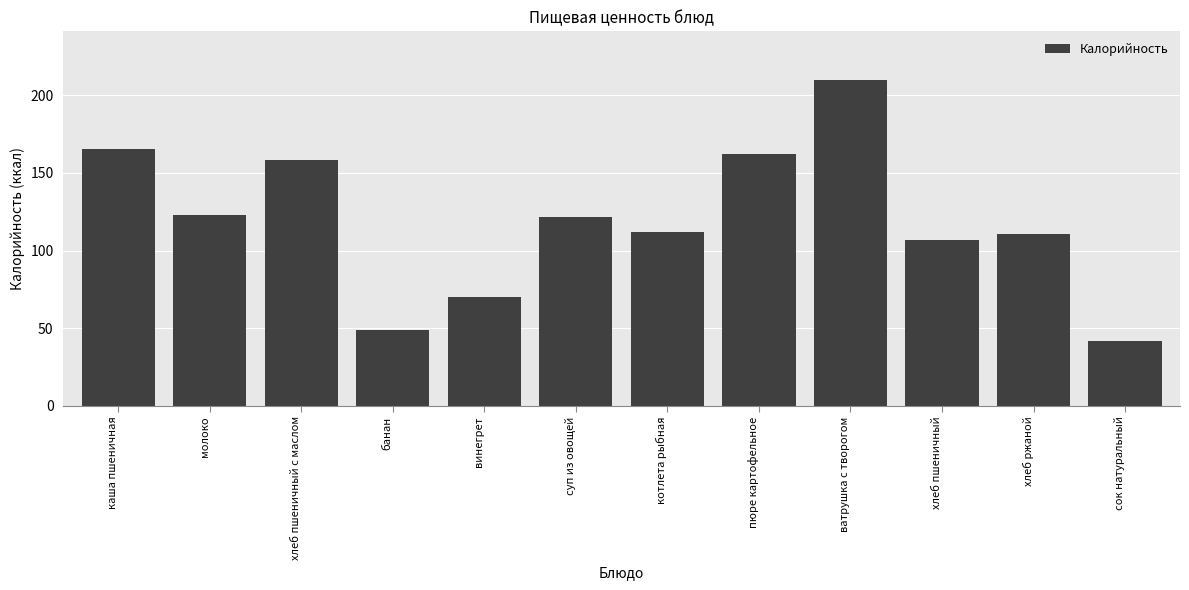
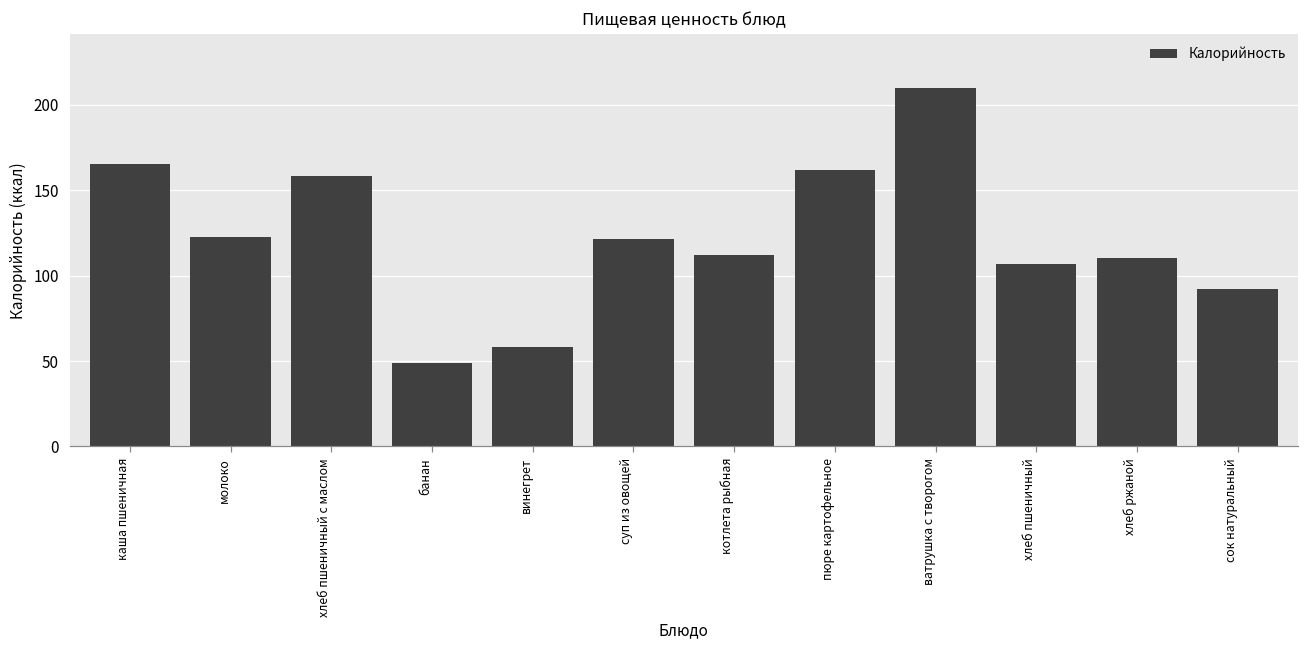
винегрет: 70 -> 58
сок натуральный: 42 -> 92
